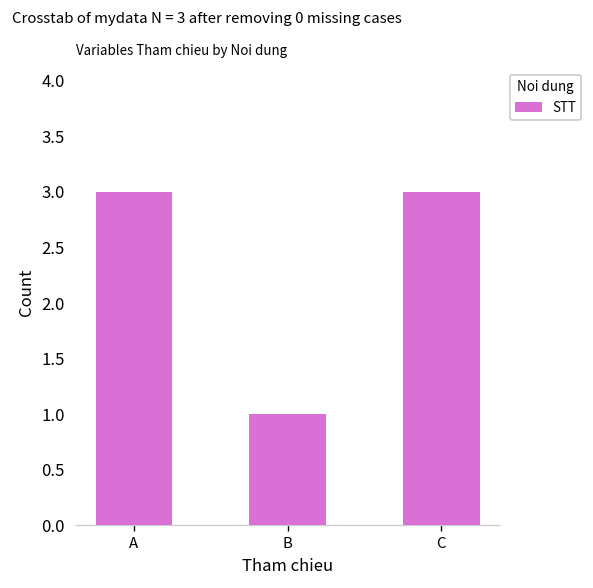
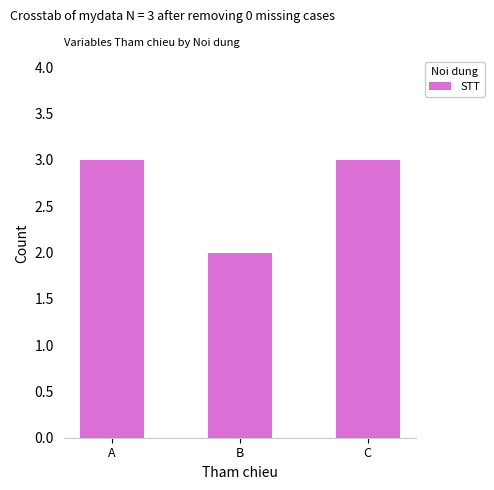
B: 1 -> 2
